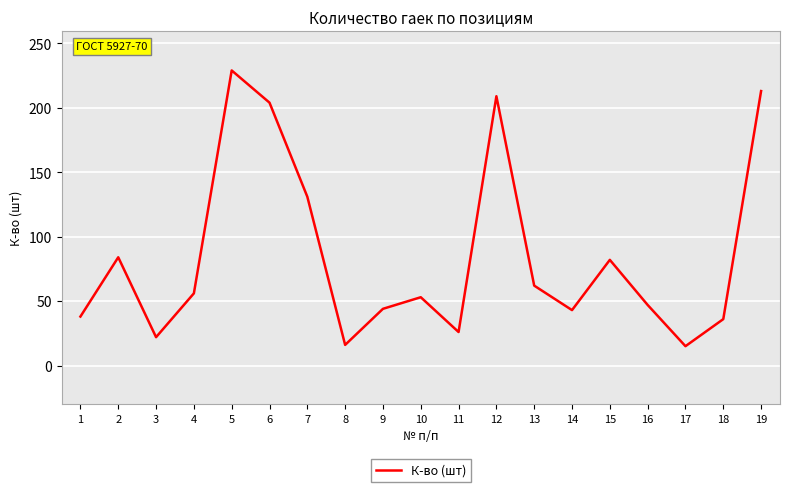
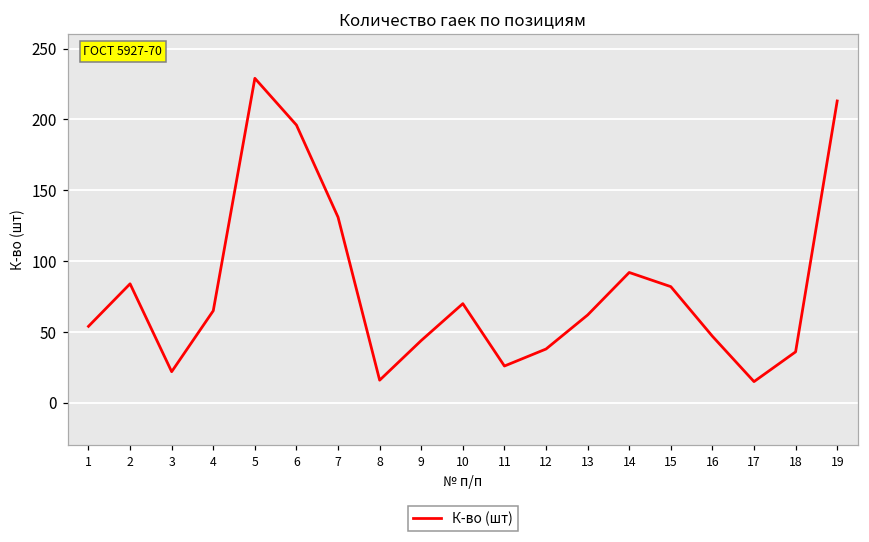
1: 38 -> 54
4: 56 -> 65
6: 204 -> 196
10: 53 -> 70
12: 209 -> 38
14: 43 -> 92
